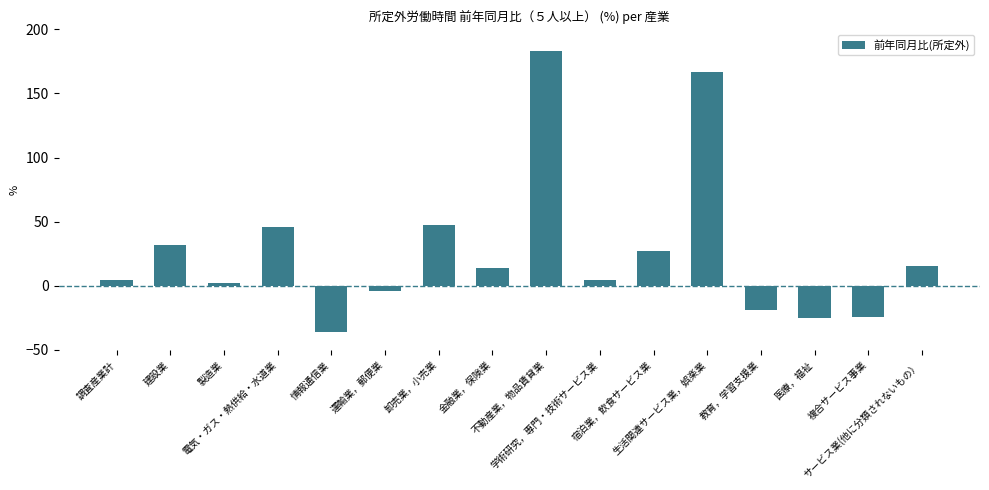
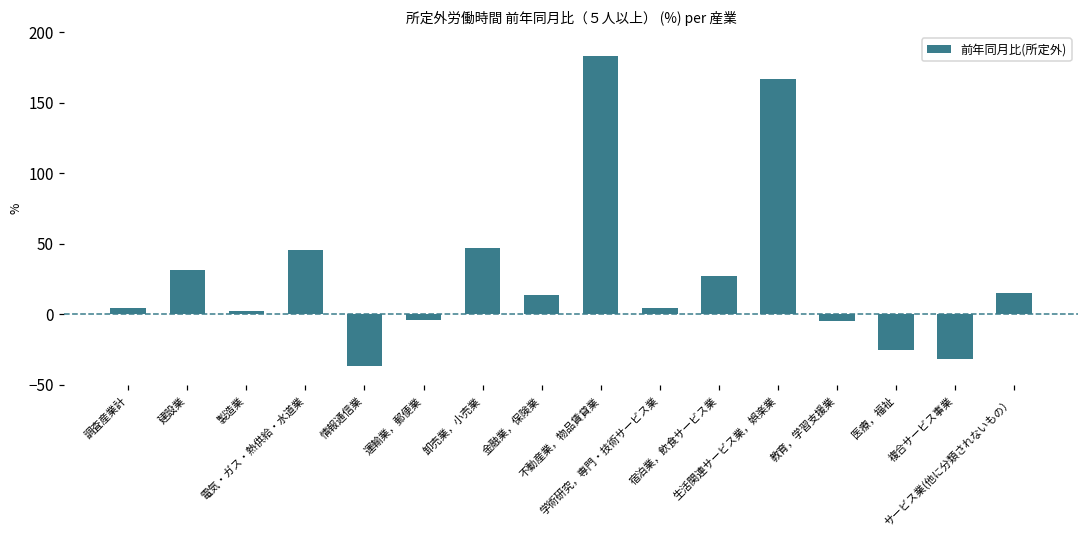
教育，学習支援業: -19 -> -5
複合サービス事業: -24 -> -32
